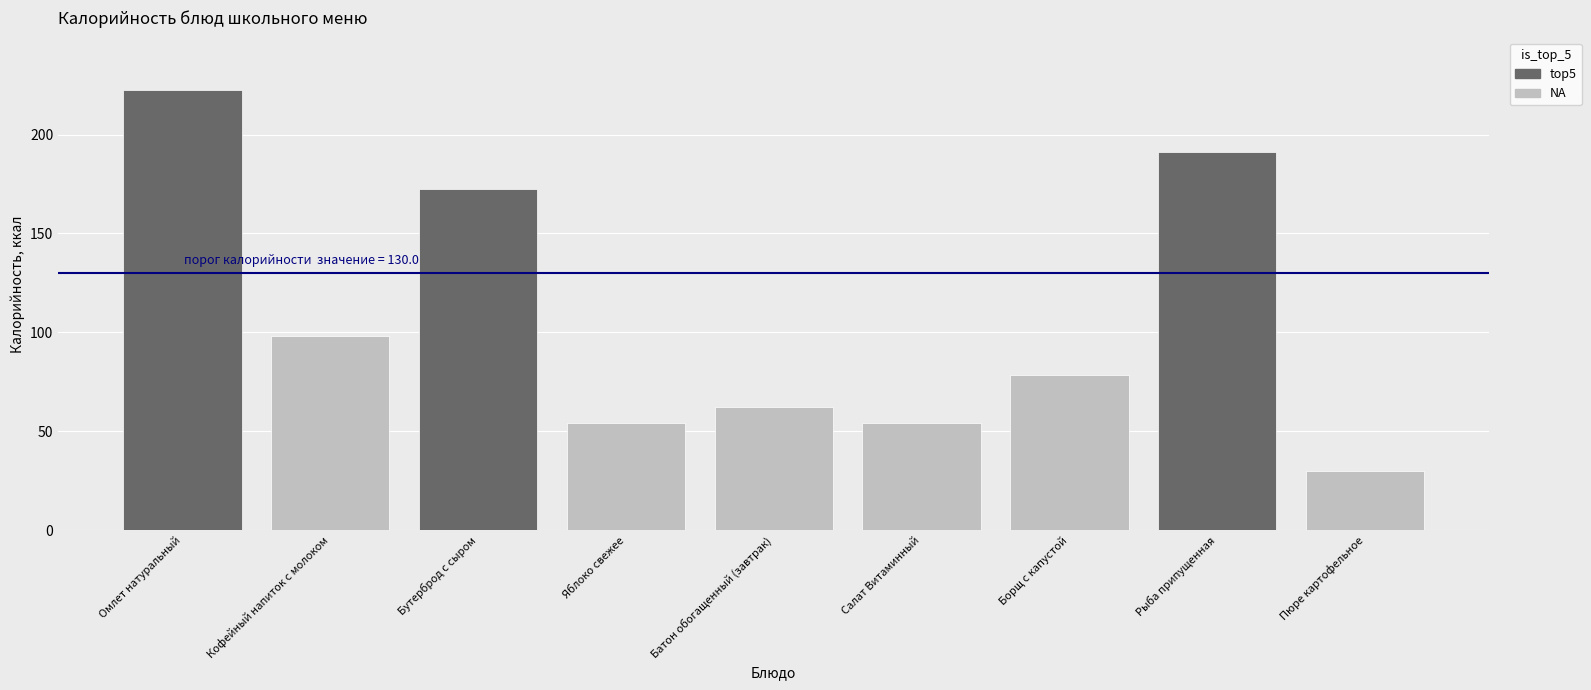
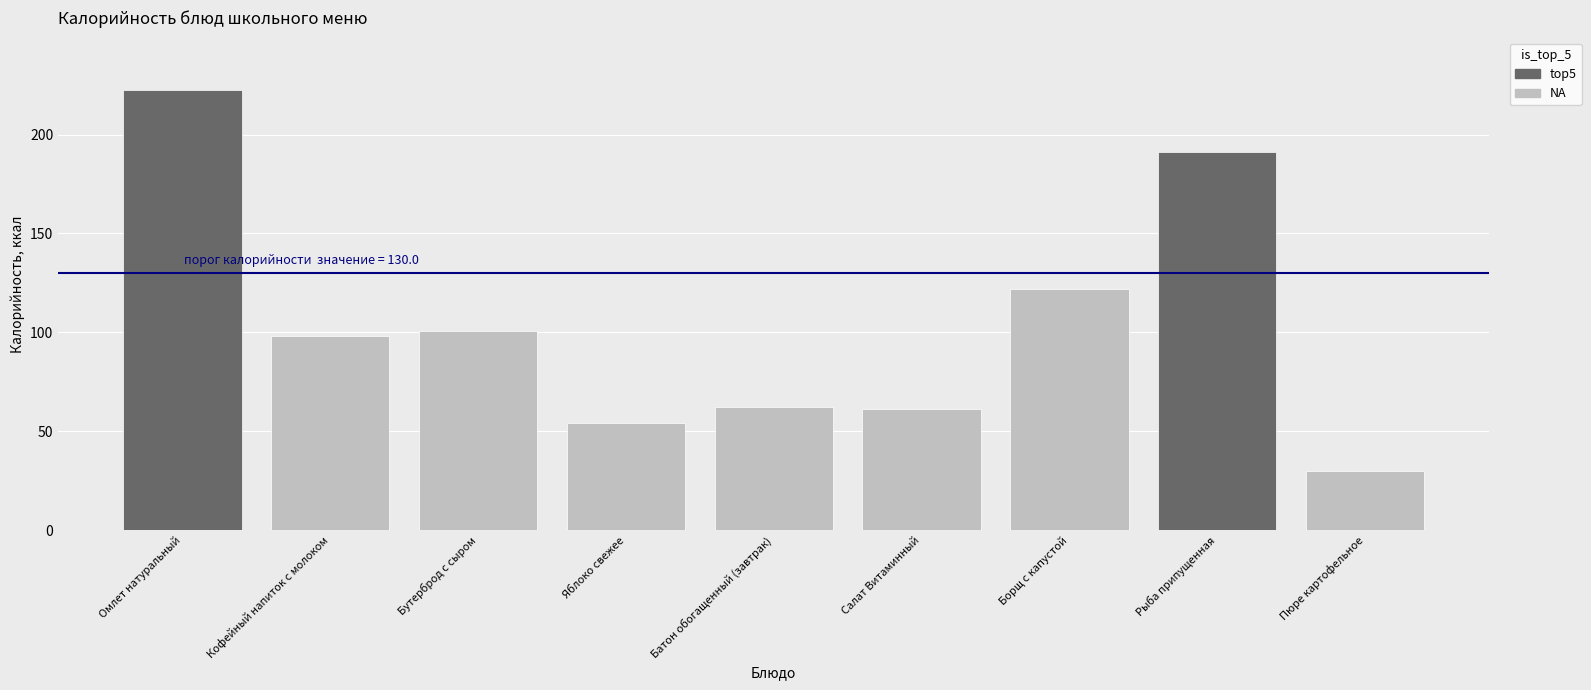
Бутерброд с сыром: 173 -> 101
Салат Витаминный: 54 -> 61
Борщ с капустой: 79 -> 122
